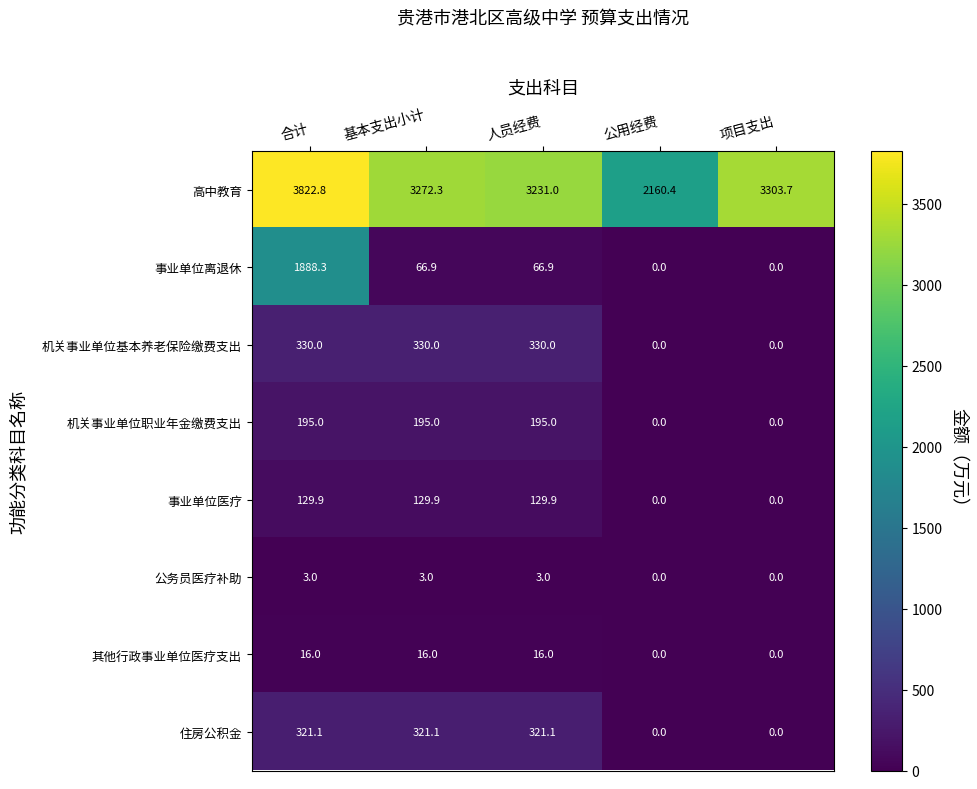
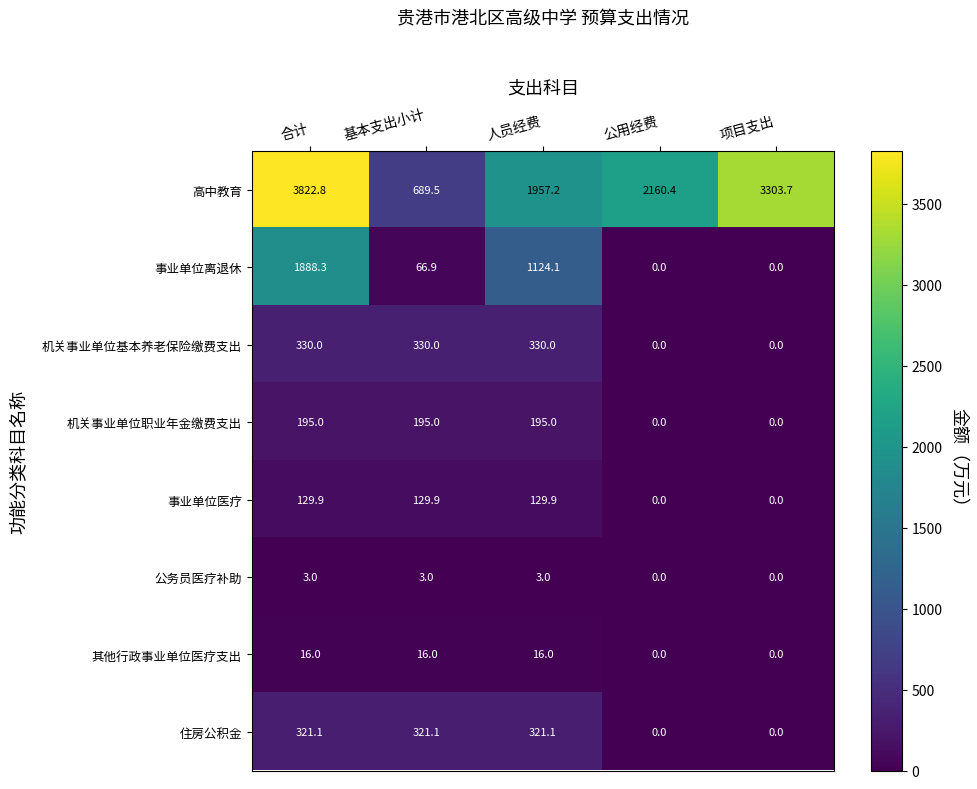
高中教育, 基本支出小计: 3272.3 -> 689.5
高中教育, 人员经费: 3231.0 -> 1957.2
事业单位离退休, 人员经费: 66.9 -> 1124.1
